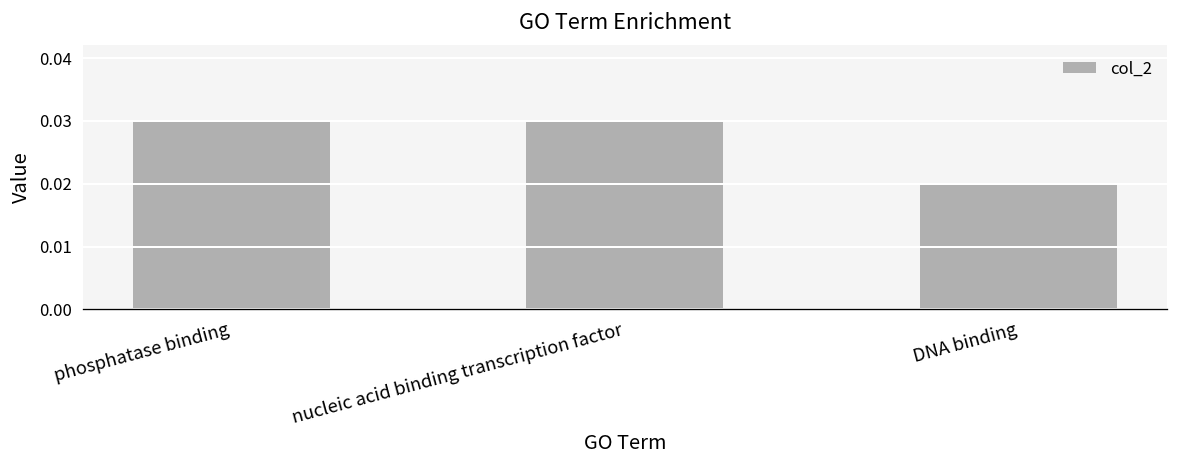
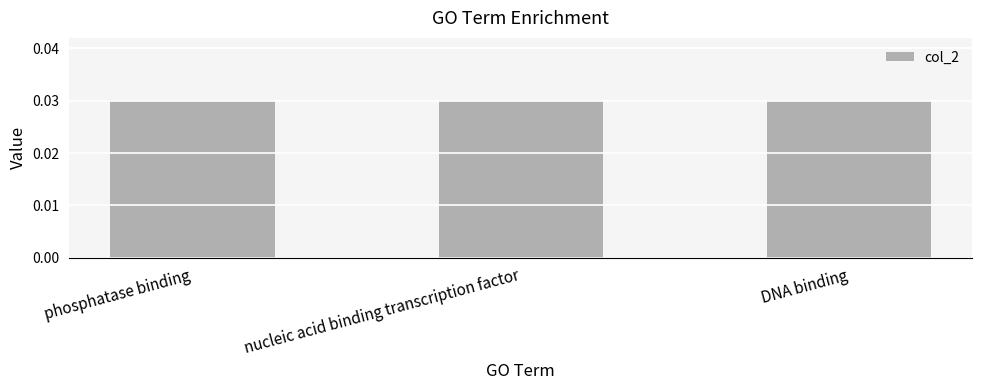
DNA binding: 0.02 -> 0.03
